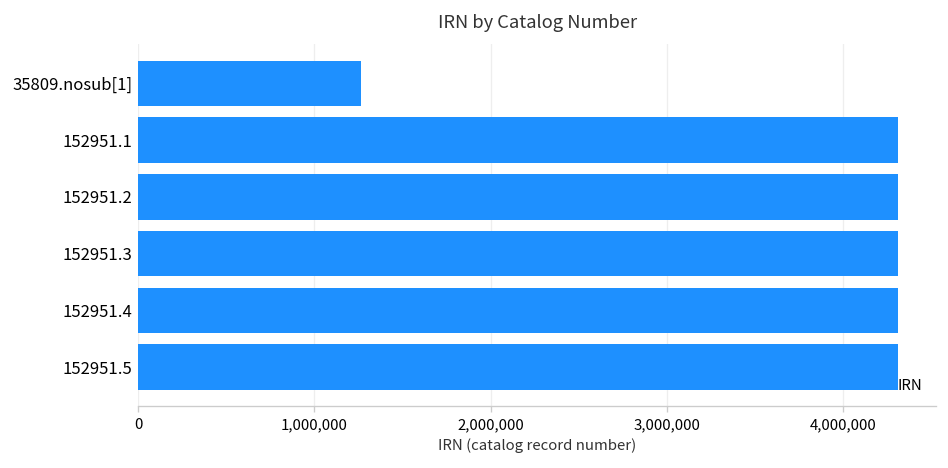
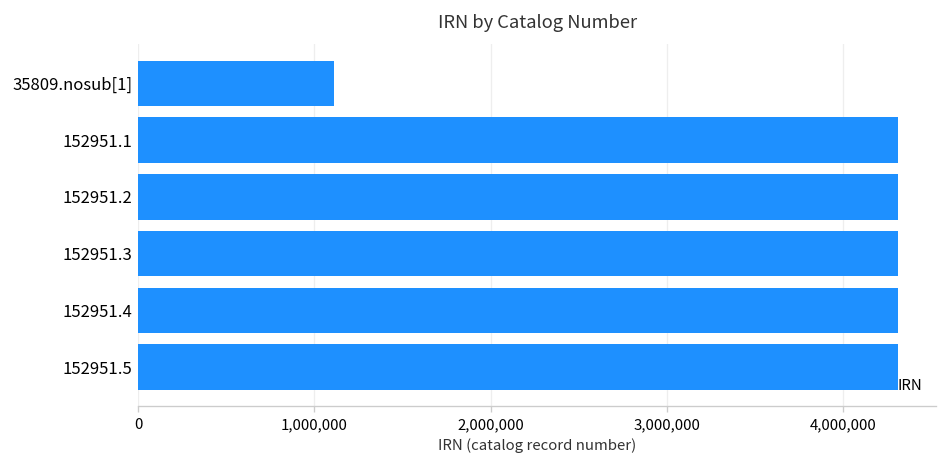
35809.nosub[1]: 1,270,000 -> 1,110,000
